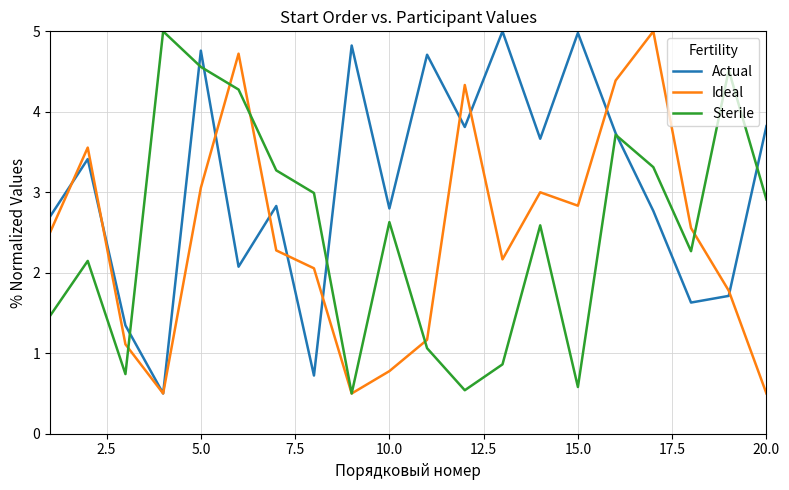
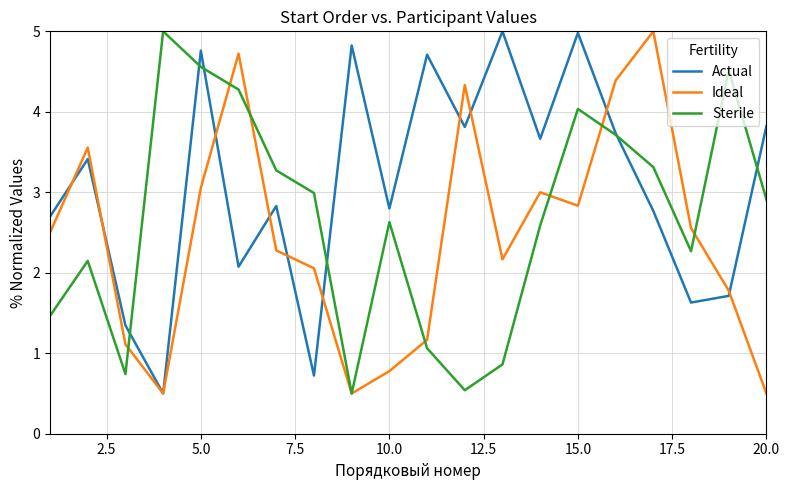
Sterile, 15.0: 0.6 -> 4.0
